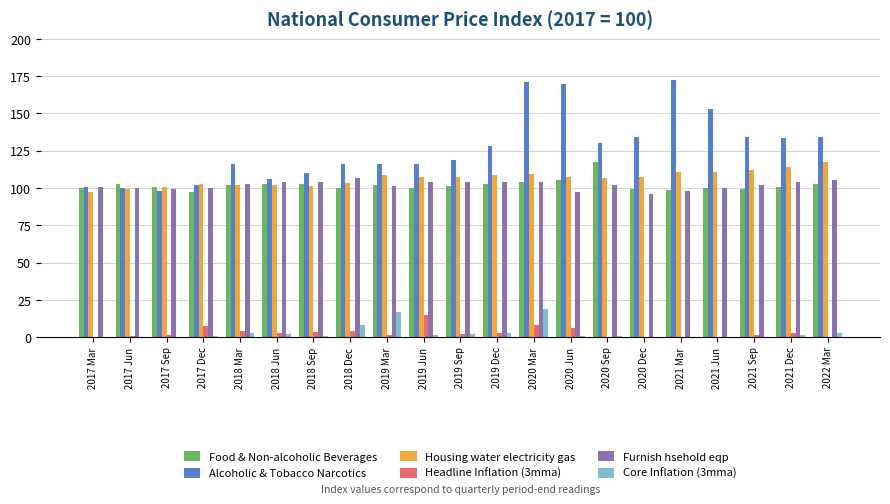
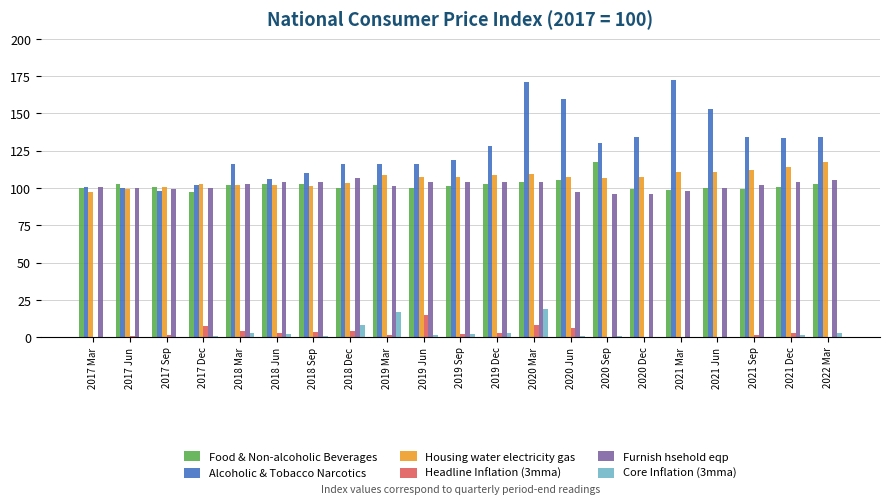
Alcoholic & Tobacco Narcotics, 2020 Jun: 170 -> 160
Furnish hsehold eqp, 2020 Sep: 102 -> 96
